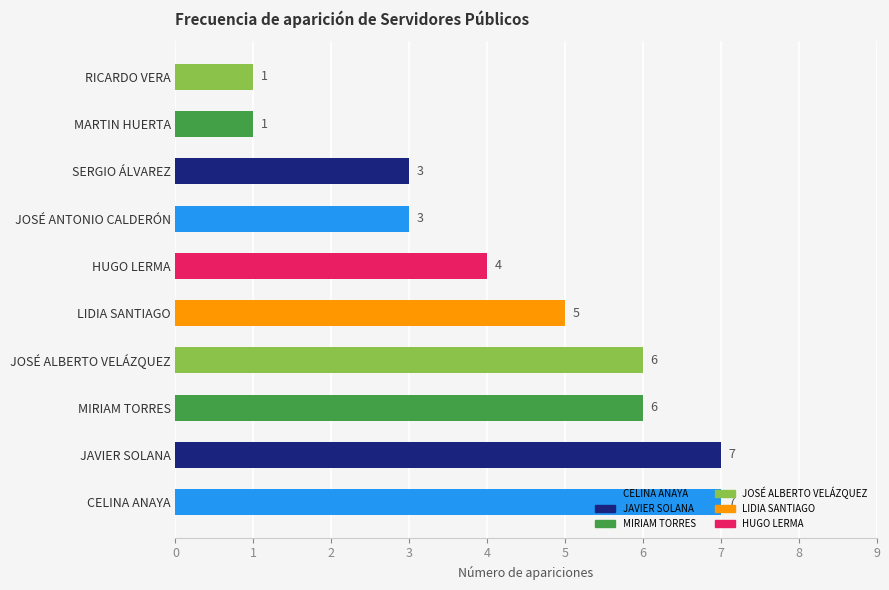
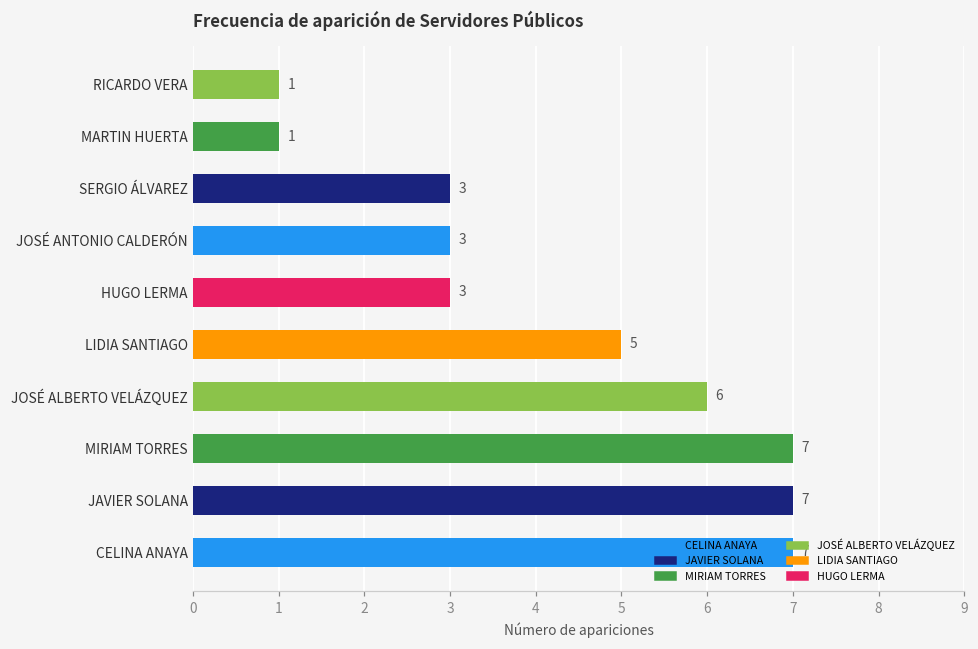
HUGO LERMA: 4 -> 3
MIRIAM TORRES: 6 -> 7
